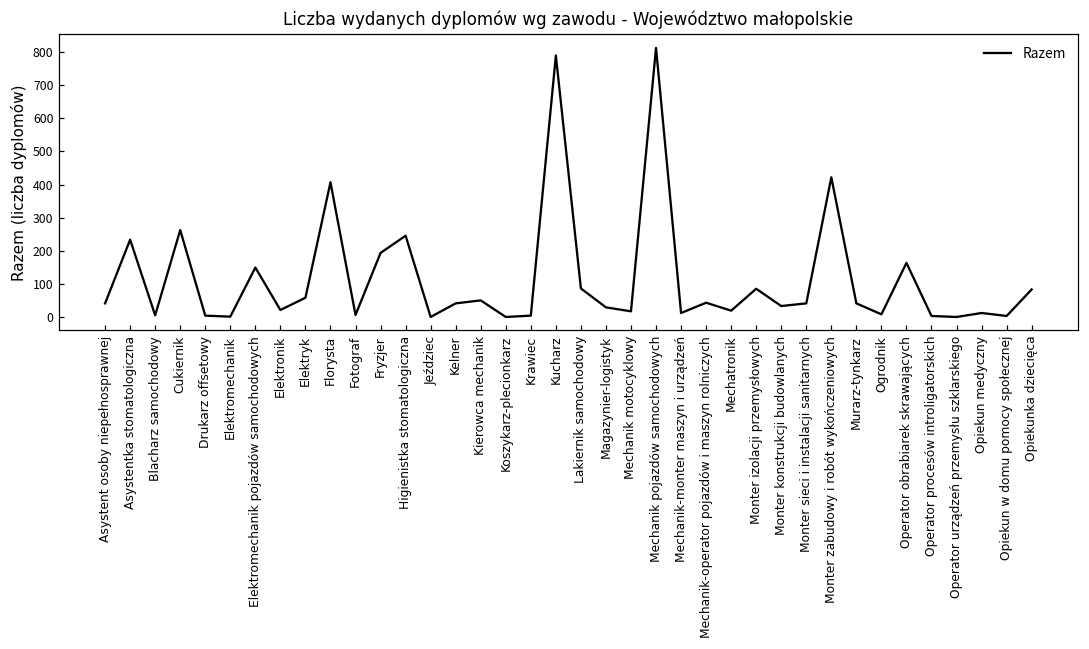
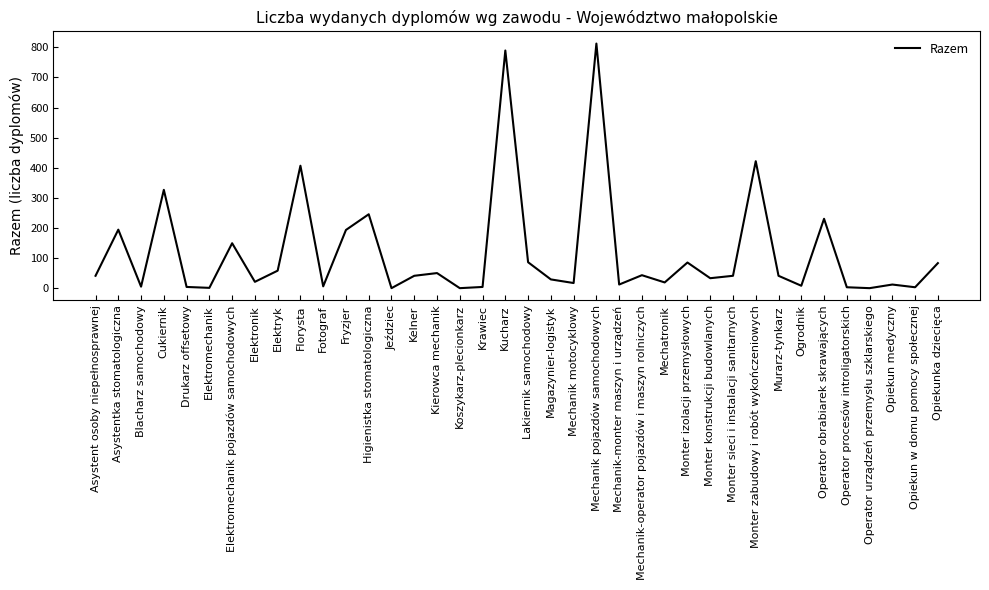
Asystentka stomatologiczna: 230 -> 200
Cukiernik: 260 -> 330
Operator obrabiarek skrawających: 160 -> 230
